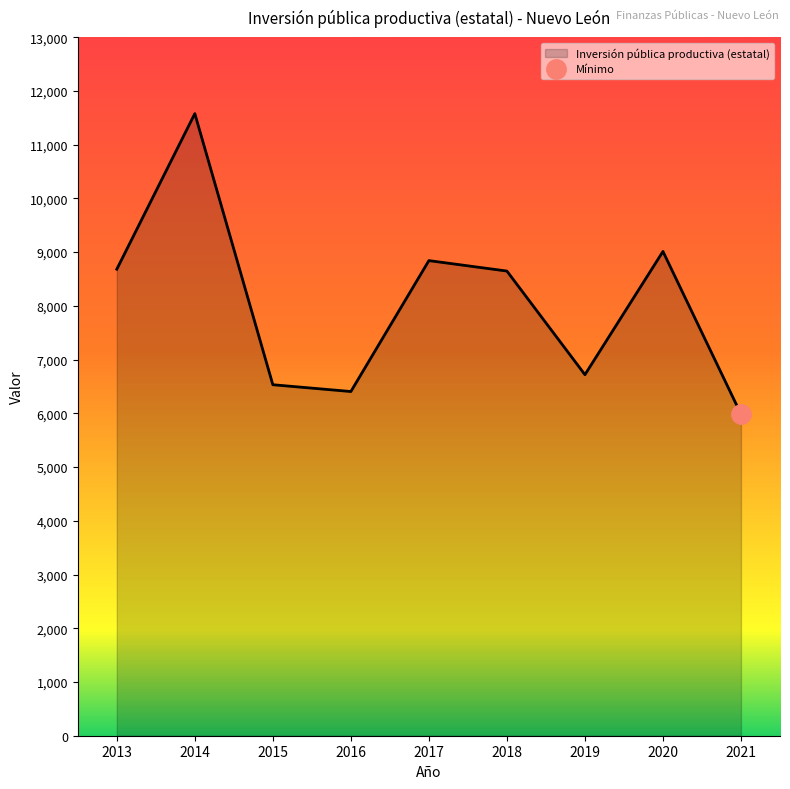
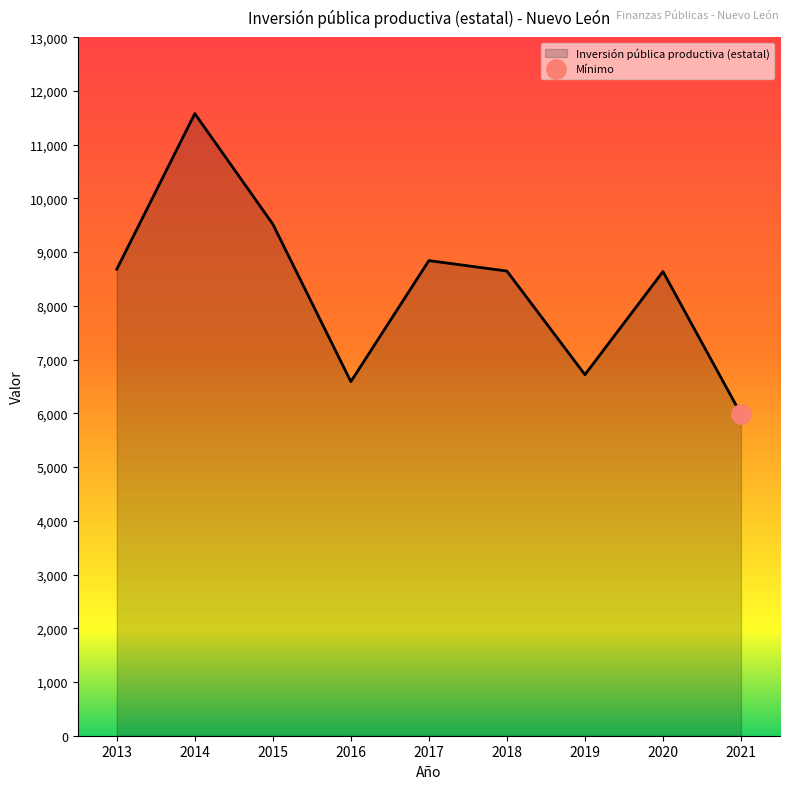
Inversión pública productiva (estatal), 2015: 6,500 -> 9,500
Inversión pública productiva (estatal), 2016: 6,400 -> 6,600
Inversión pública productiva (estatal), 2020: 9,000 -> 8,600
